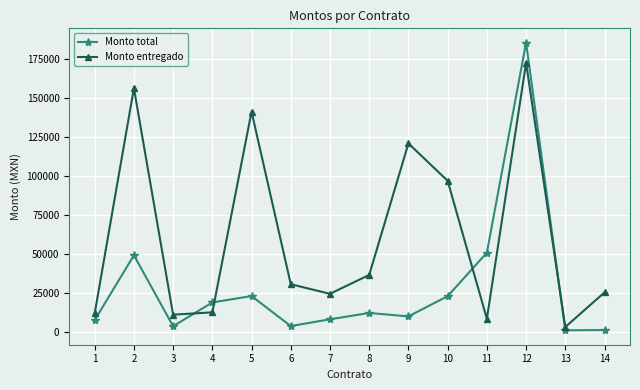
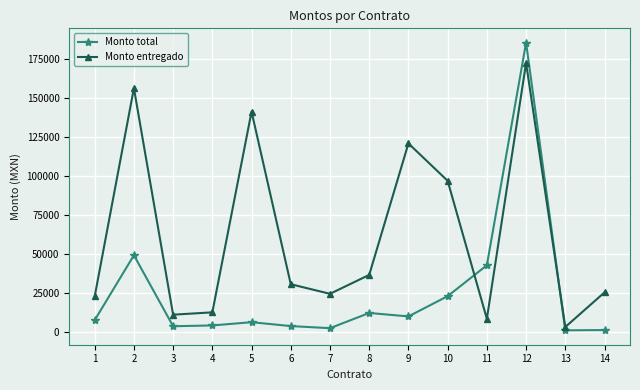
Monto entregado, 1: 12000 -> 23000
Monto total, 4: 19000 -> 4000
Monto total, 5: 23000 -> 6000
Monto total, 7: 8000 -> 2000
Monto total, 11: 51000 -> 43000
